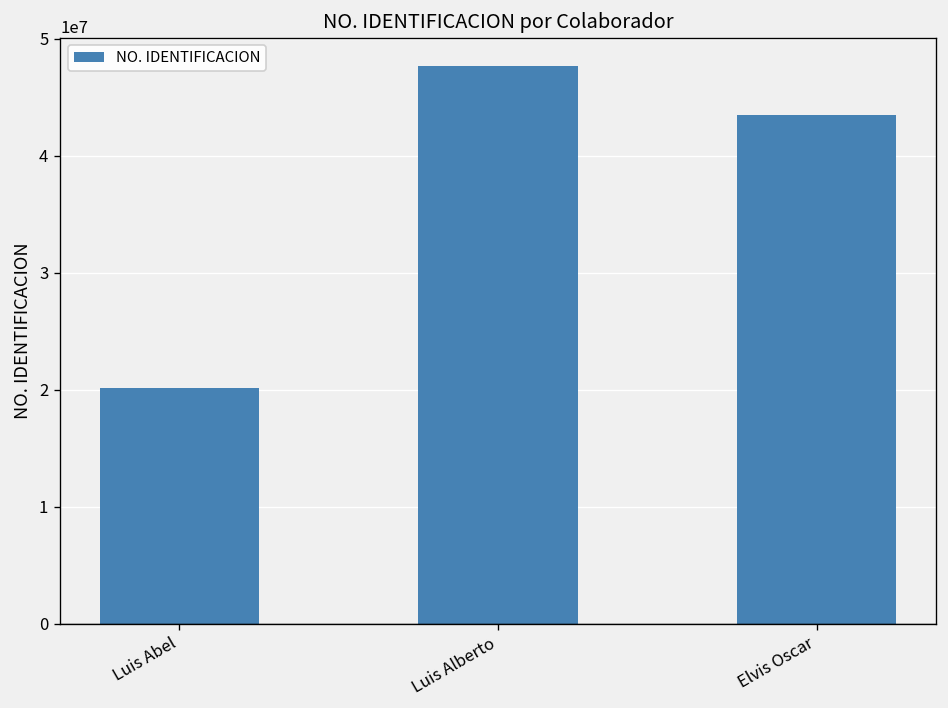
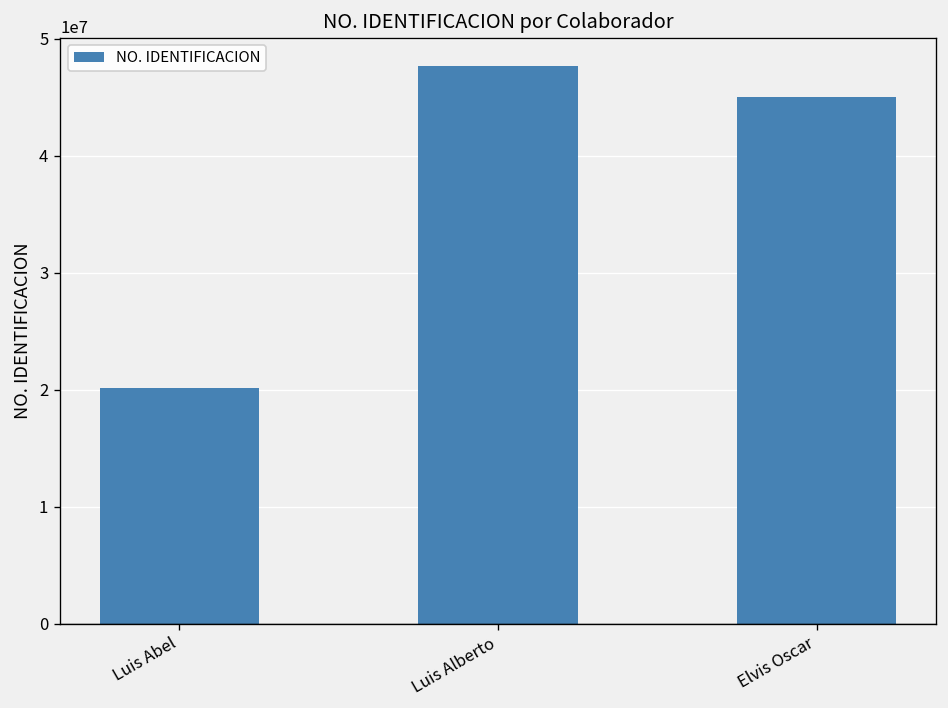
Elvis Oscar: 43000000 -> 45000000
